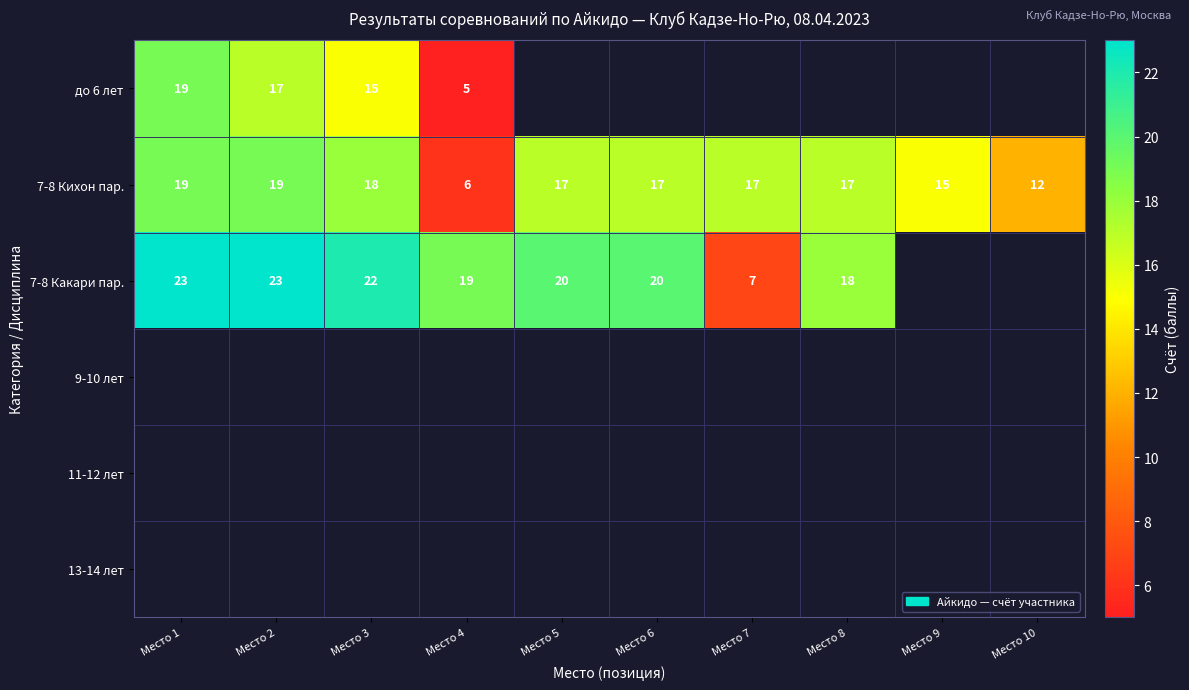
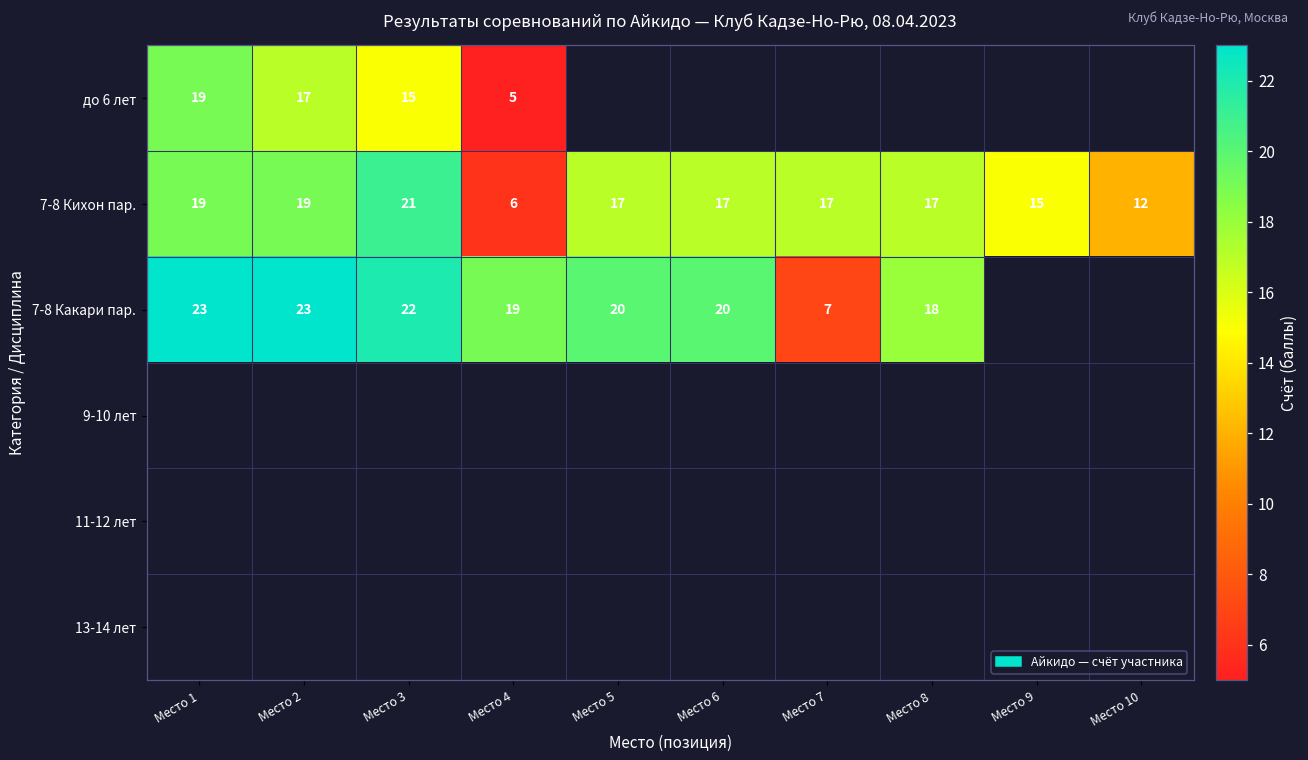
7-8 Кихон пар., Место 3: 18 -> 21
